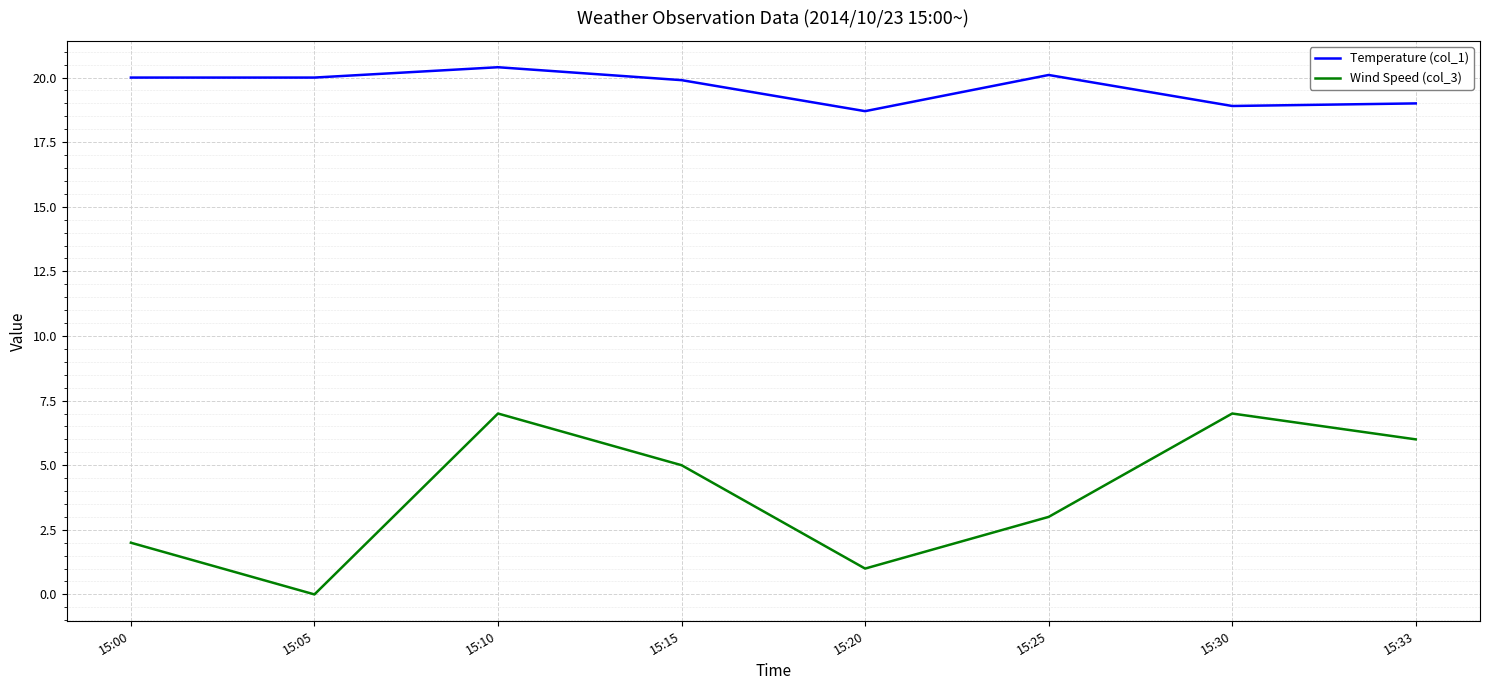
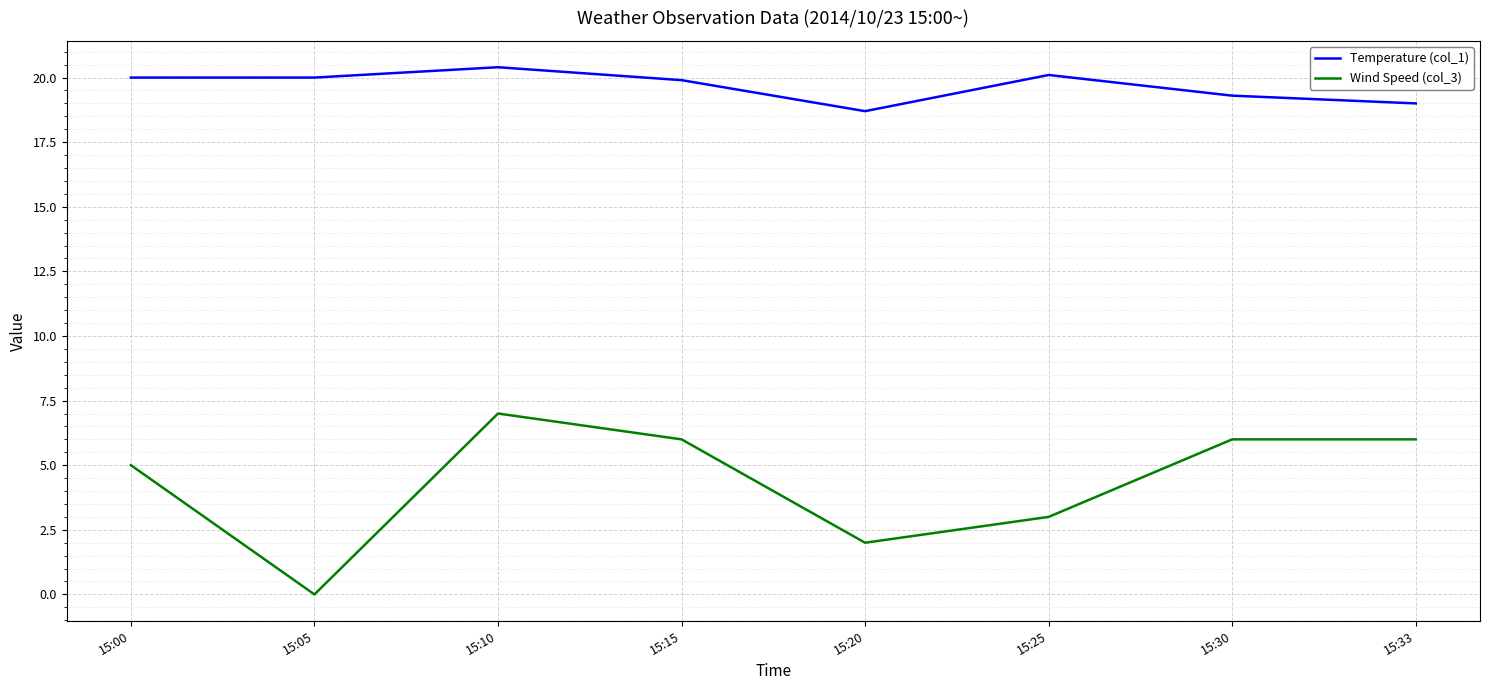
Wind Speed (col_3), 15:00: 2 -> 5
Wind Speed (col_3), 15:15: 5 -> 6
Wind Speed (col_3), 15:20: 1 -> 2
Temperature (col_1), 15:30: 18.9 -> 19.3
Wind Speed (col_3), 15:30: 7 -> 6
